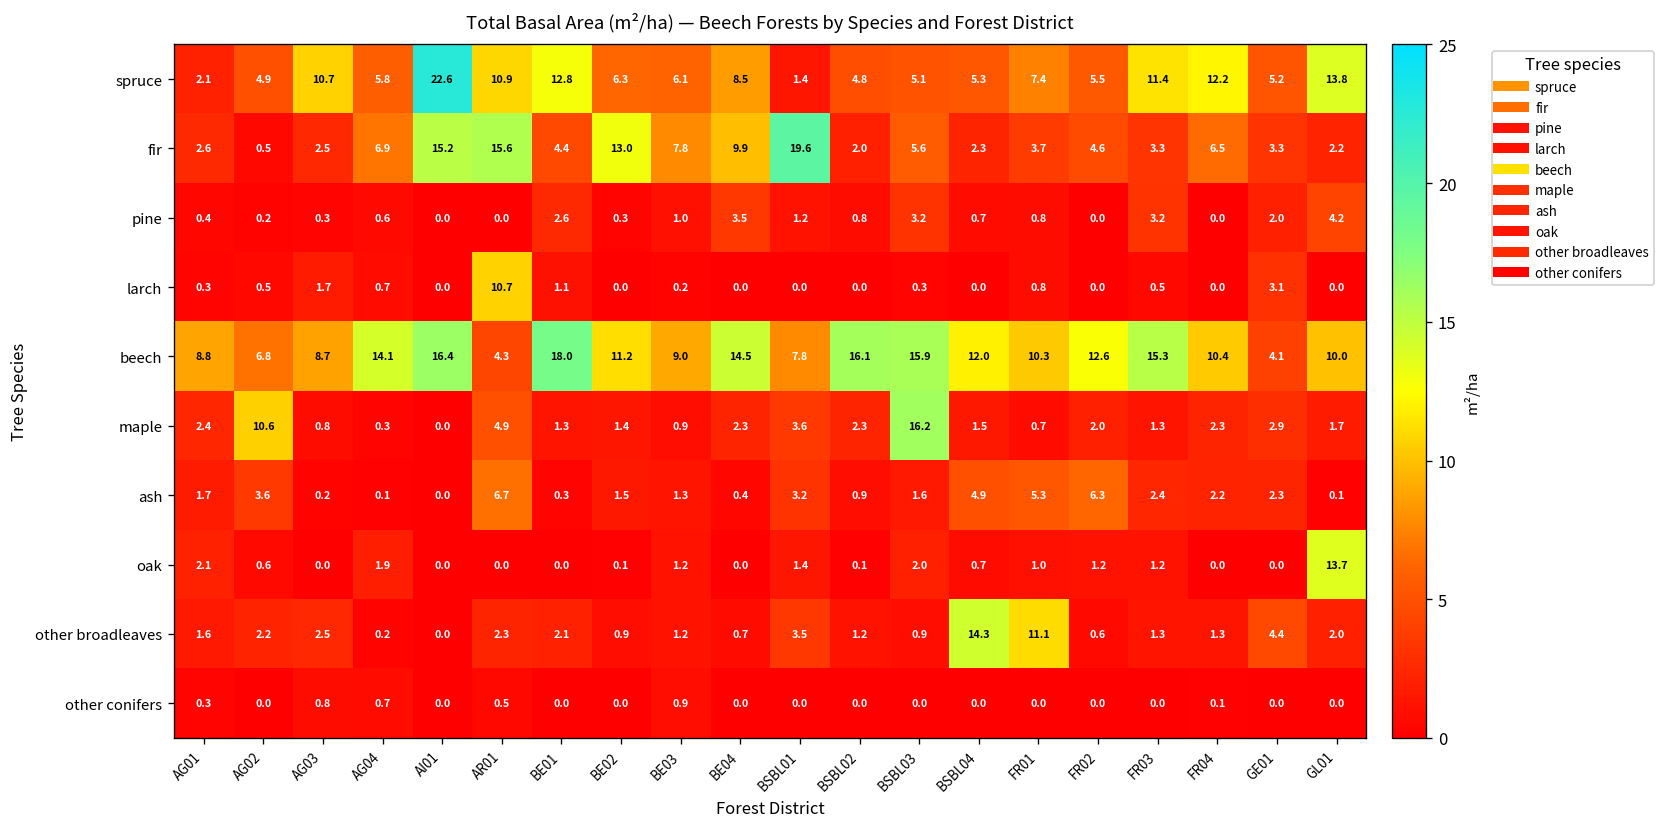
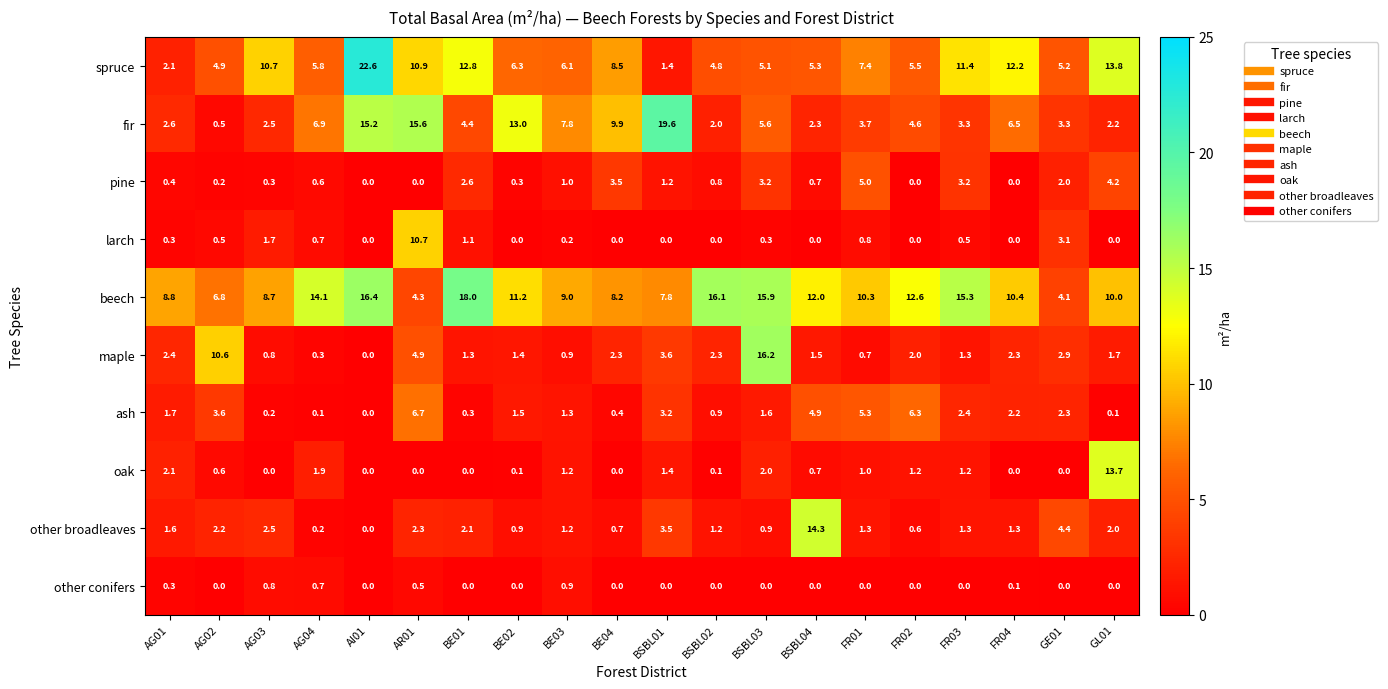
pine, FR01: 0.8 -> 5.0
beech, BE04: 14.5 -> 8.2
other broadleaves, FR01: 11.1 -> 1.3
